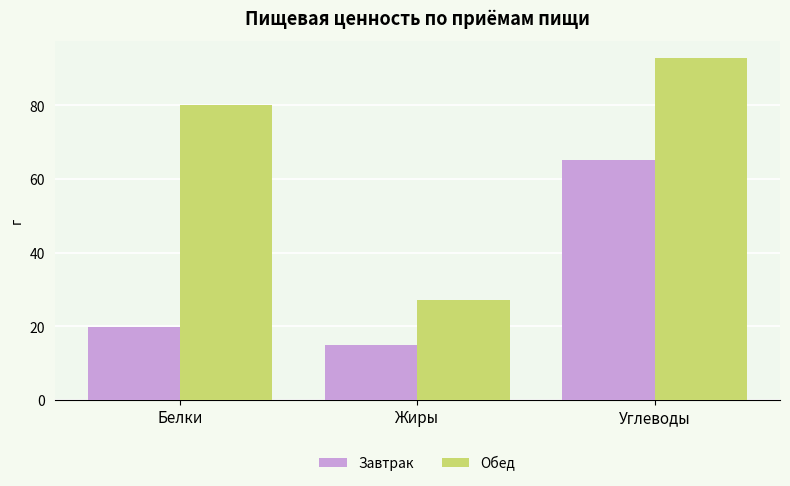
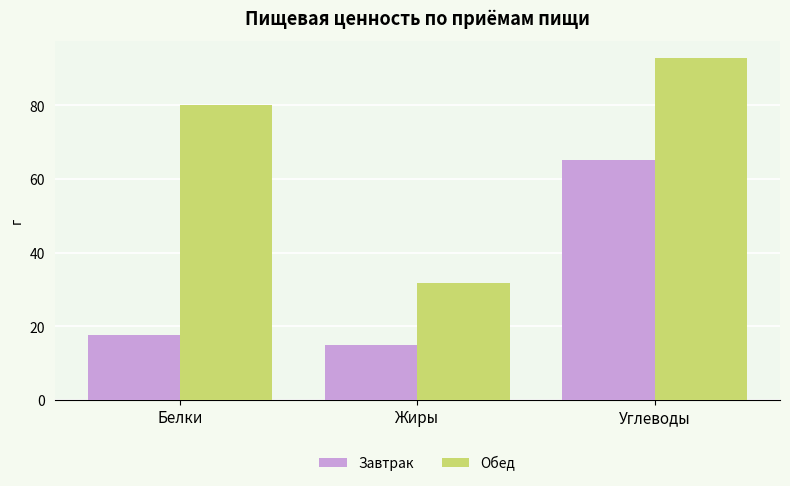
Завтрак, Белки: 20 -> 18
Обед, Жиры: 27 -> 32
